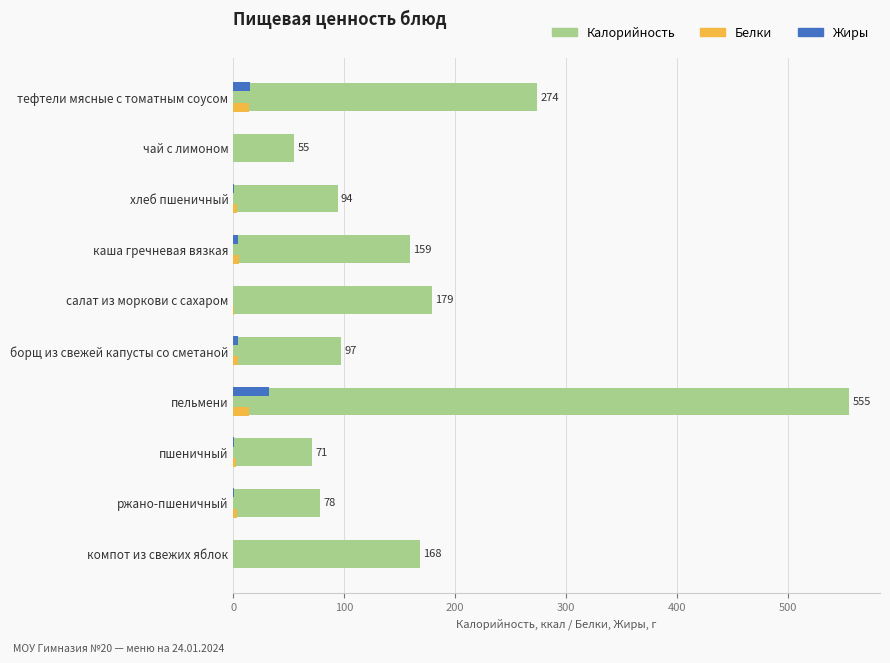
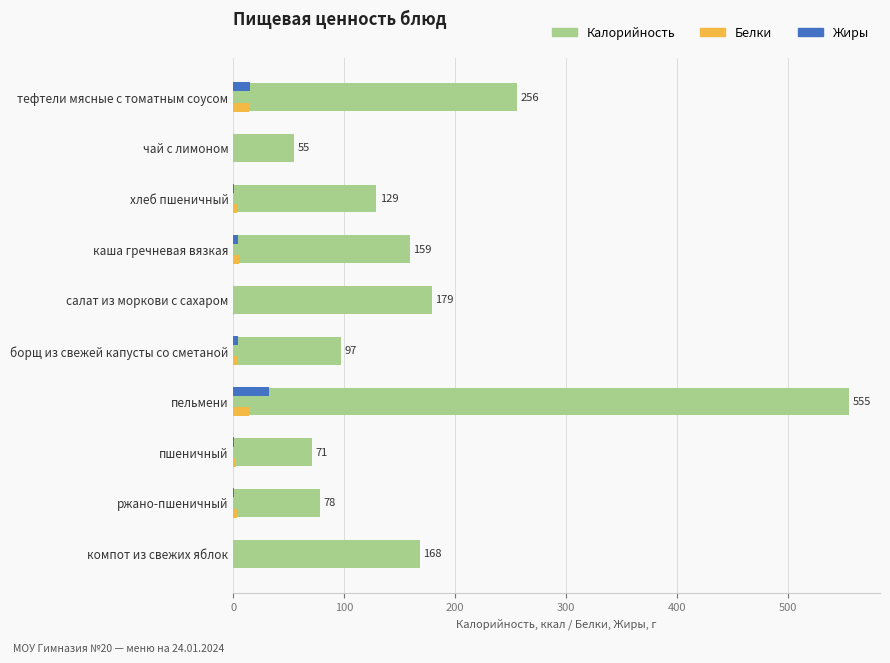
Калорийность, тефтели мясные с томатным соусом: 274 -> 256
Калорийность, хлеб пшеничный: 94 -> 129
